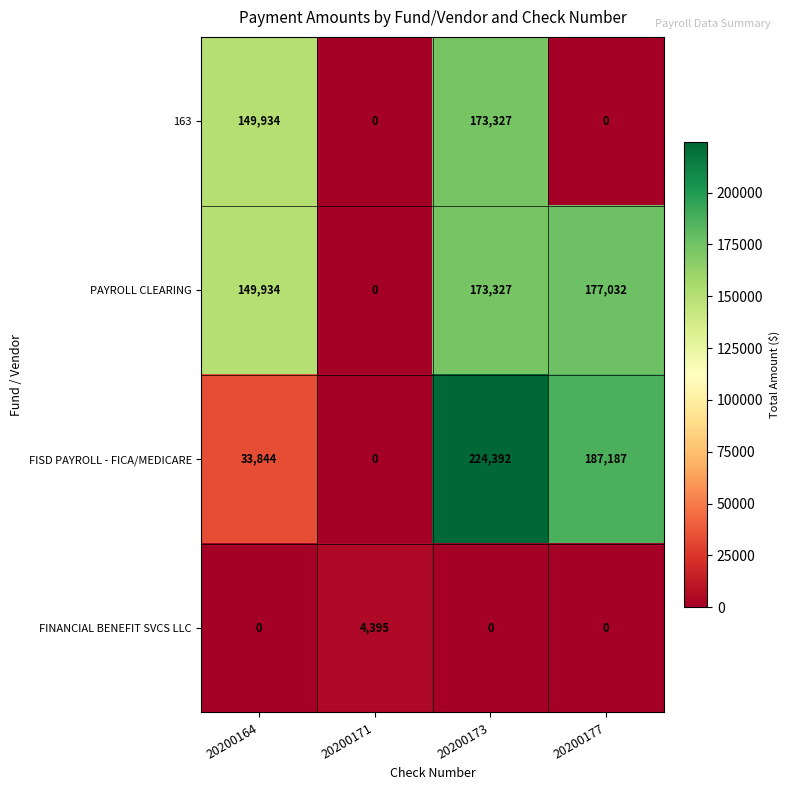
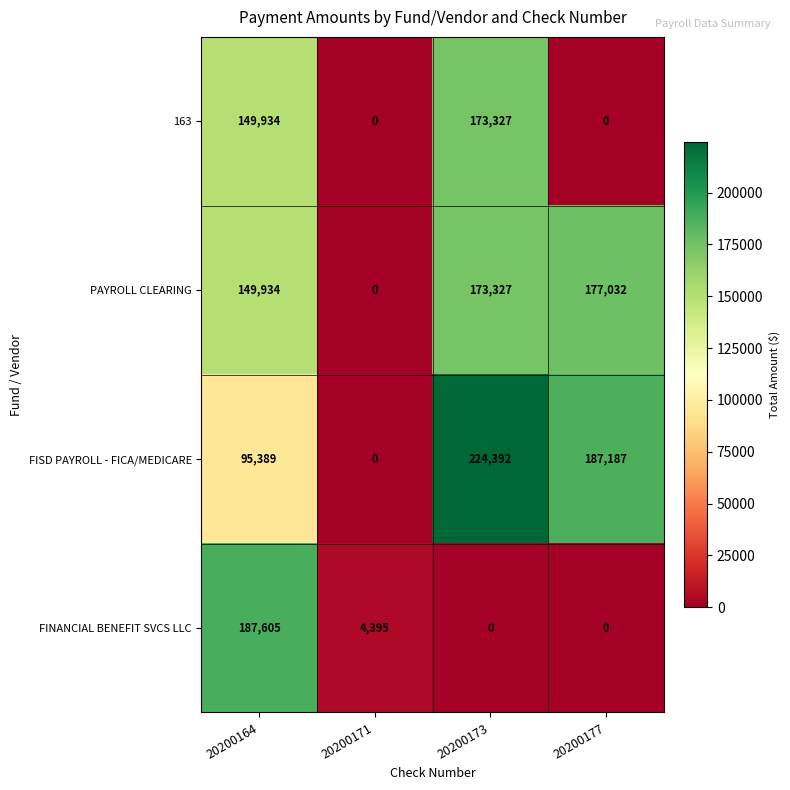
FISD PAYROLL - FICA/MEDICARE, 20200164: 33,844 -> 95,389
FINANCIAL BENEFIT SVCS LLC, 20200164: 0 -> 187,605
